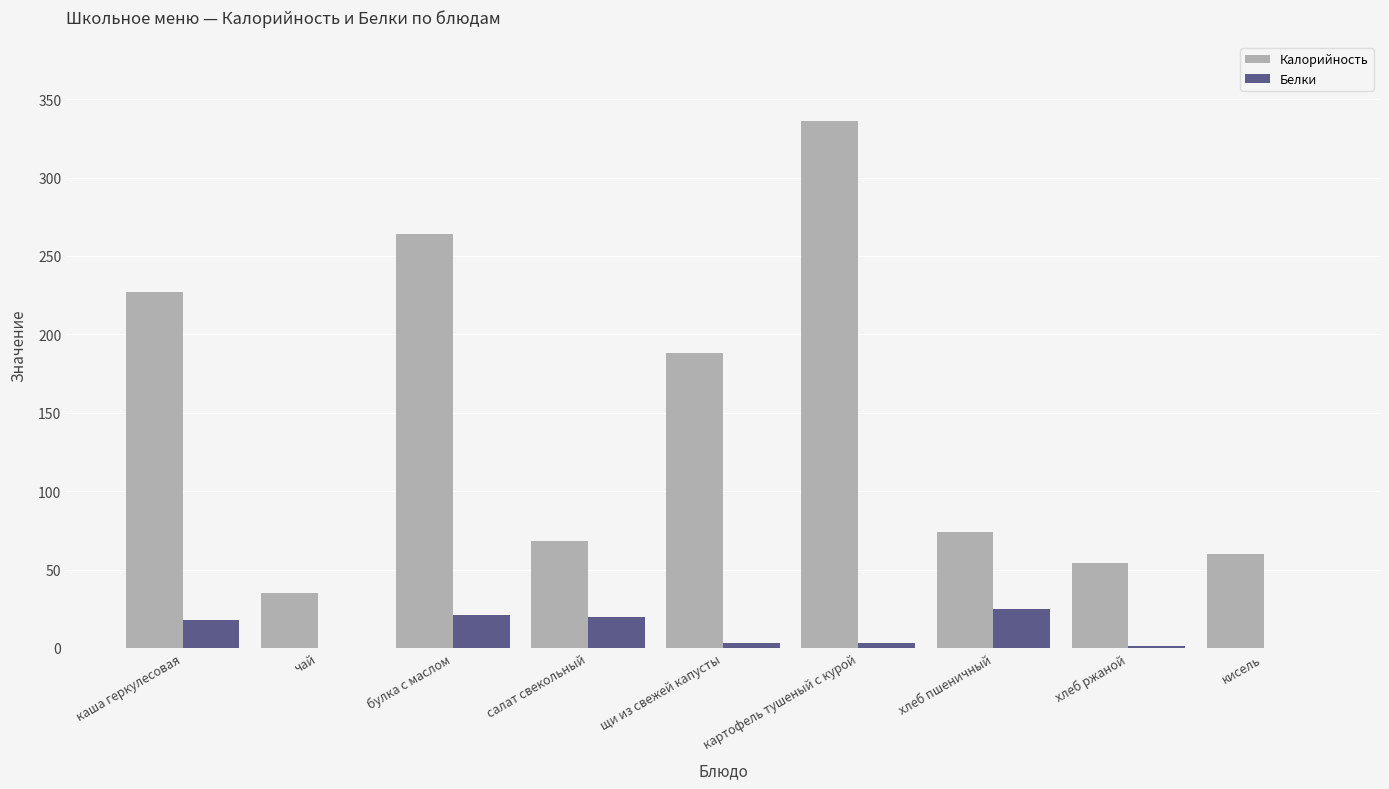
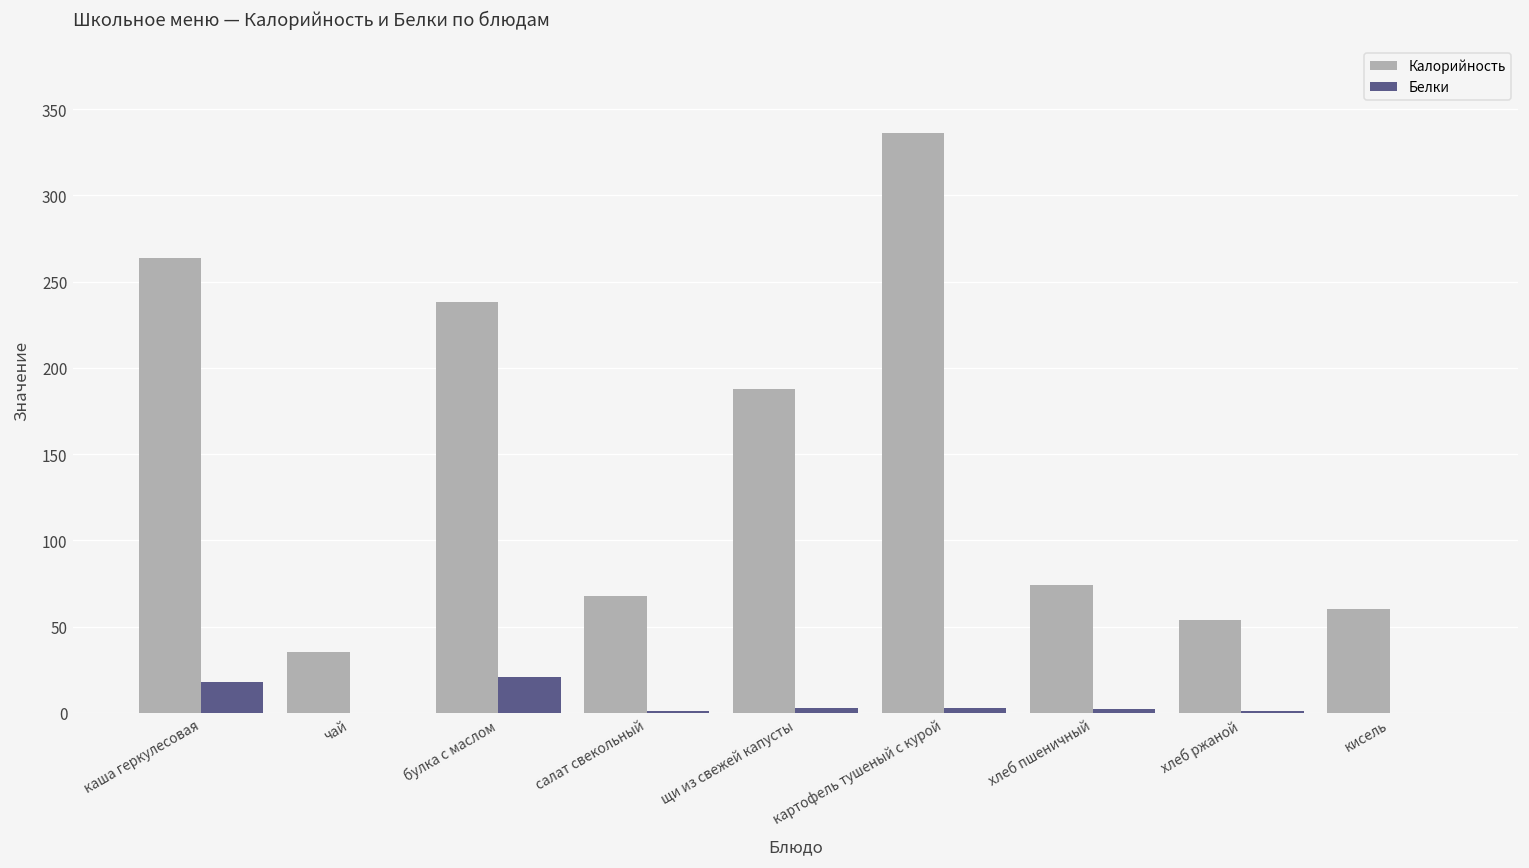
Калорийность, каша геркулесовая: 227 -> 264
Калорийность, булка с маслом: 264 -> 238
Белки, салат свекольный: 20 -> 1
Белки, хлеб пшеничный: 25 -> 2
